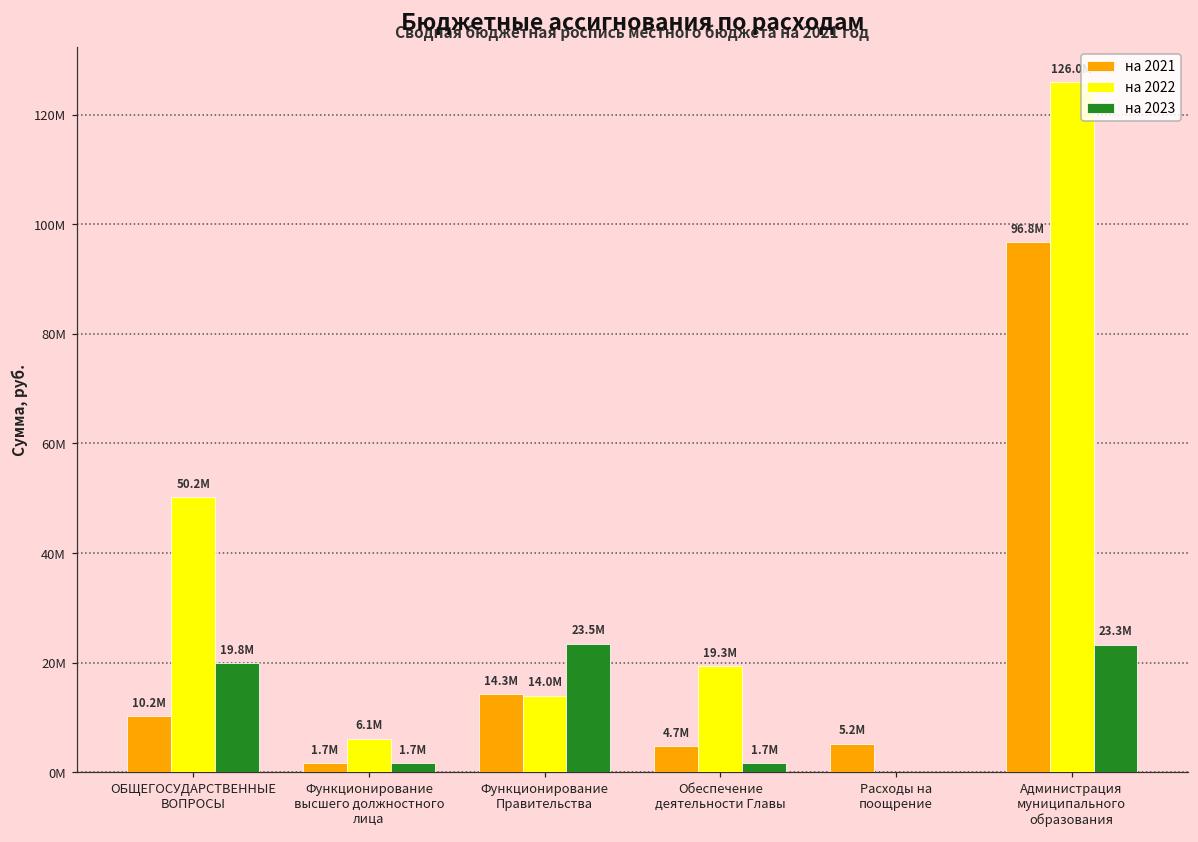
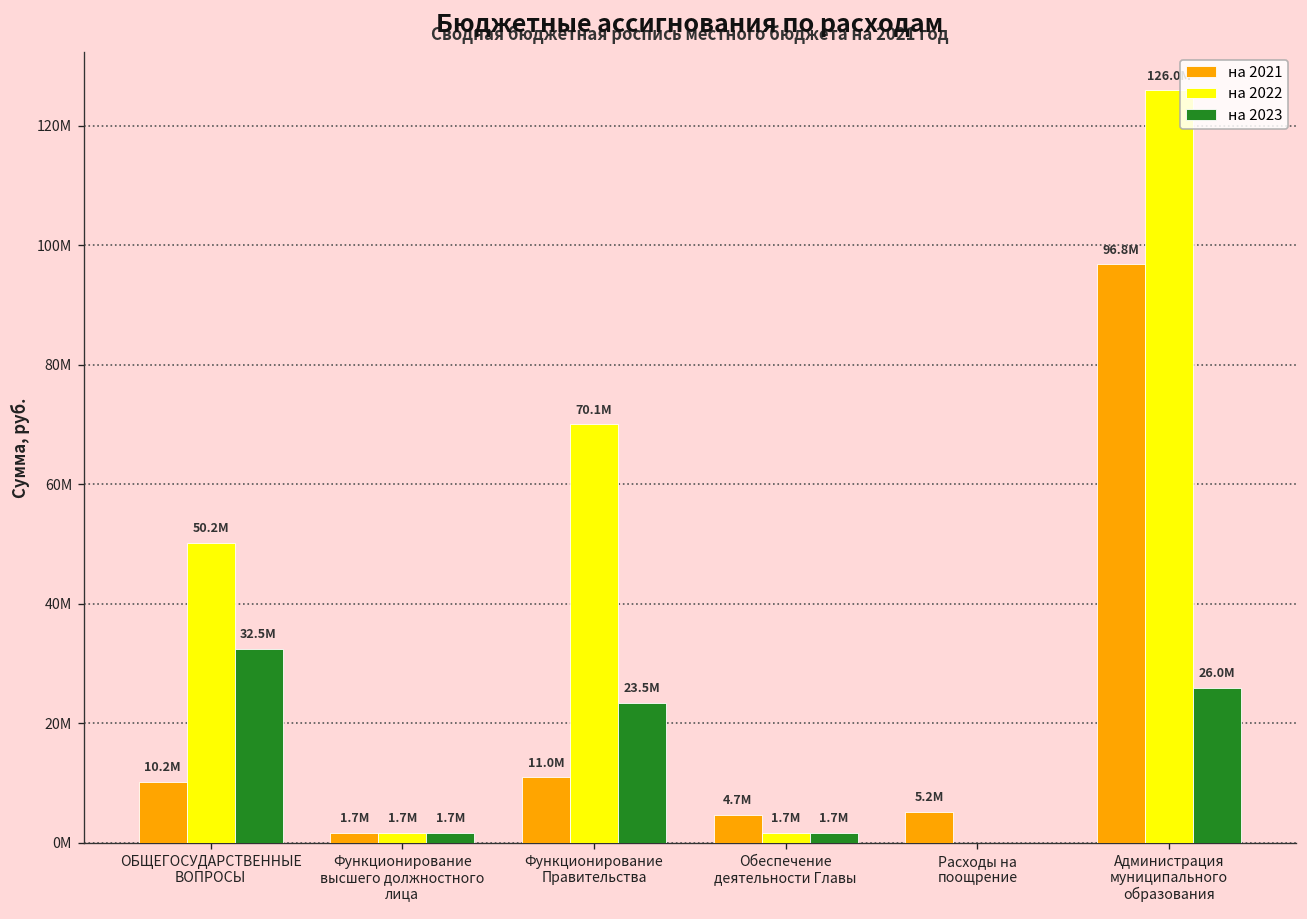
на 2023, ОБЩЕГОСУДАРСТВЕННЫЕ ВОПРОСЫ: 19.8M -> 32.5M
на 2022, Функционирование высшего должностного лица: 6.1M -> 1.7M
на 2021, Функционирование Правительства: 14.3M -> 11.0M
на 2022, Функционирование Правительства: 14.0M -> 70.1M
на 2022, Обеспечение деятельности Главы: 19.3M -> 1.7M
на 2023, Администрация муниципального образования: 23.3M -> 26.0M
